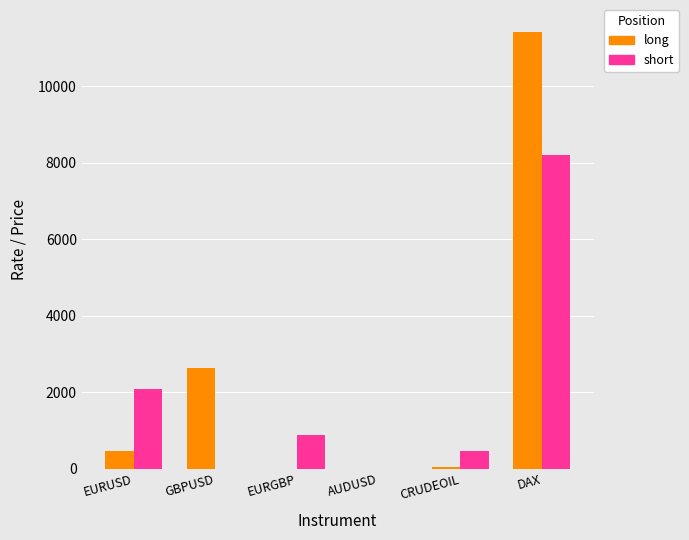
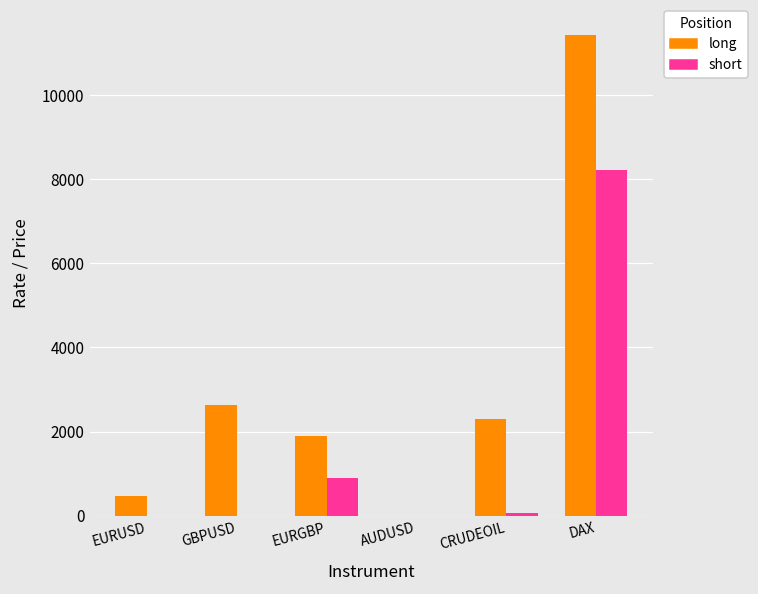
short, EURUSD: 2100 -> 0
long, EURGBP: 0 -> 1900
long, CRUDEOIL: 100 -> 2300
short, CRUDEOIL: 500 -> 100
